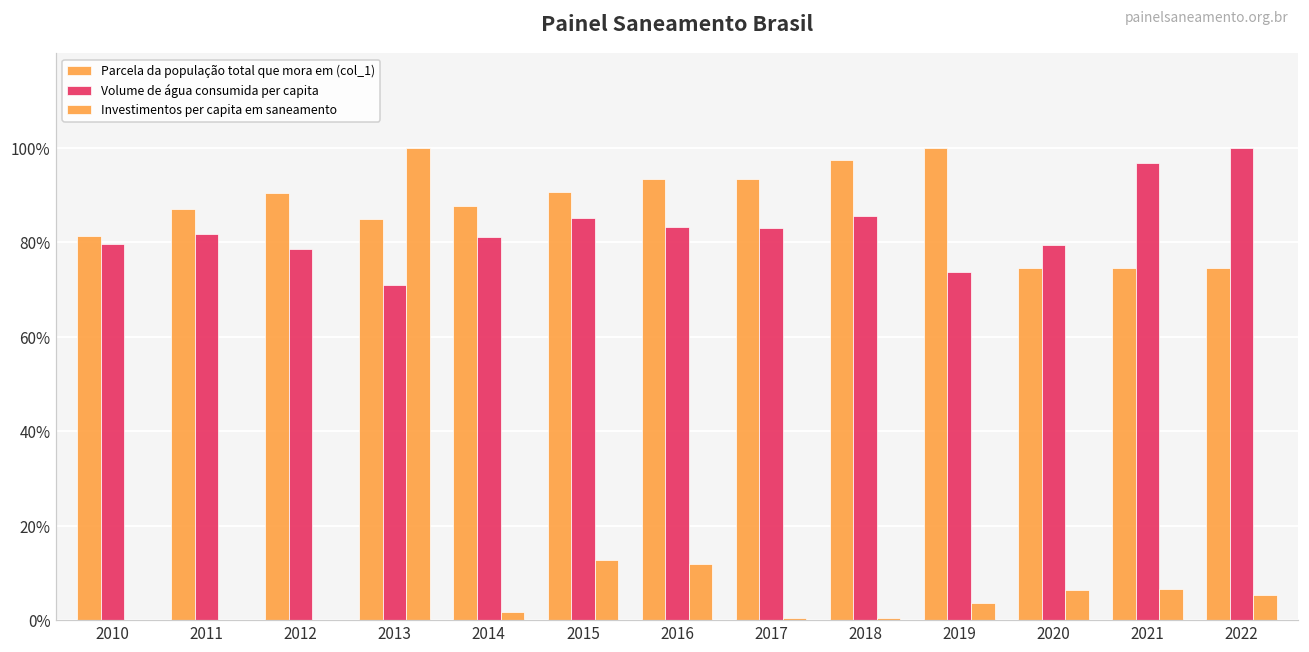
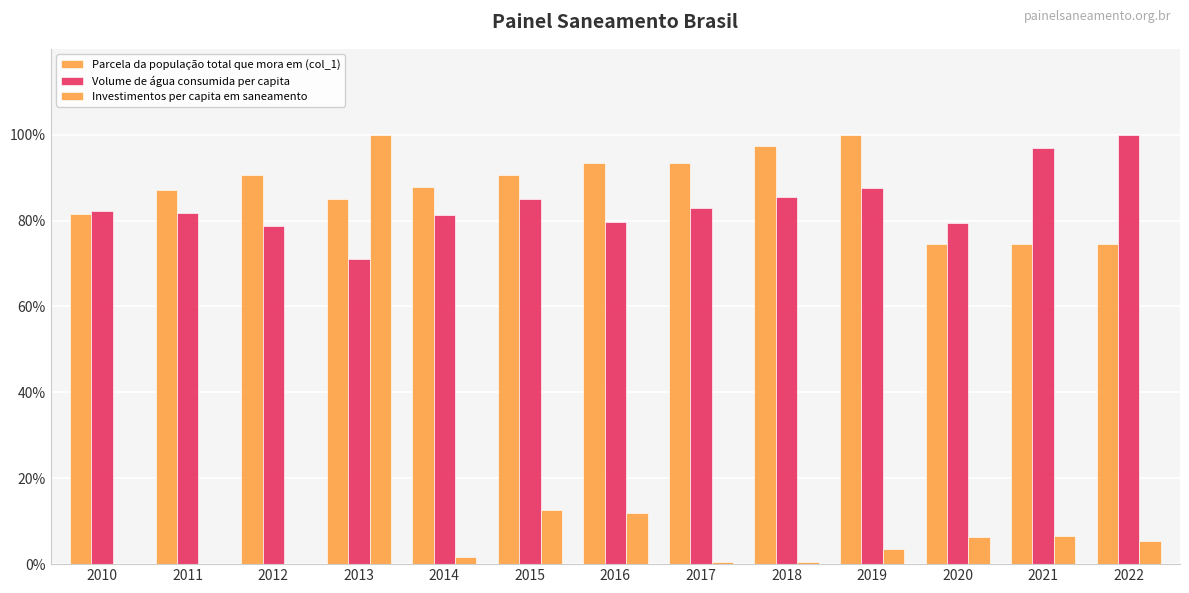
Volume de água consumida per capita, 2010: 80% -> 82%
Volume de água consumida per capita, 2016: 83% -> 80%
Volume de água consumida per capita, 2019: 74% -> 88%
